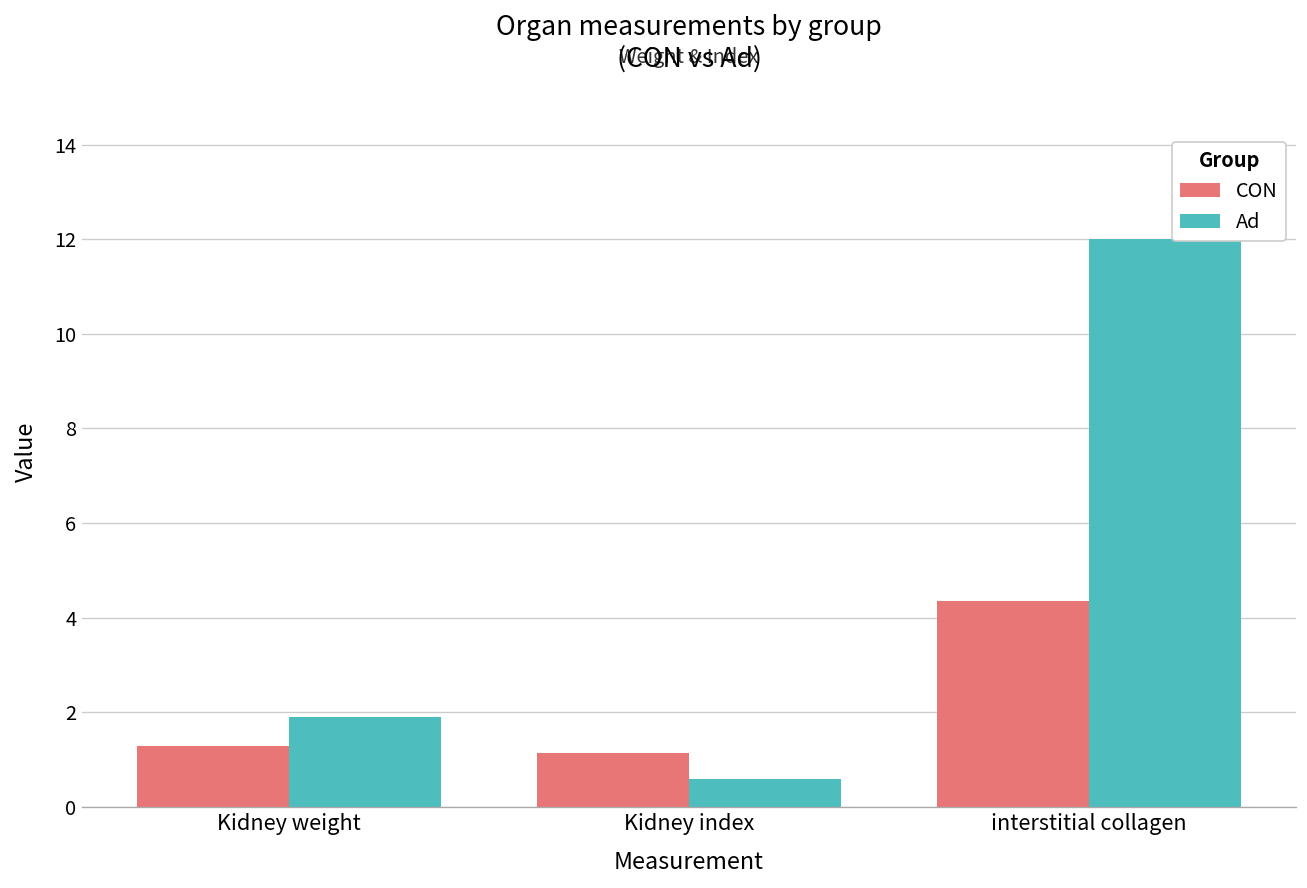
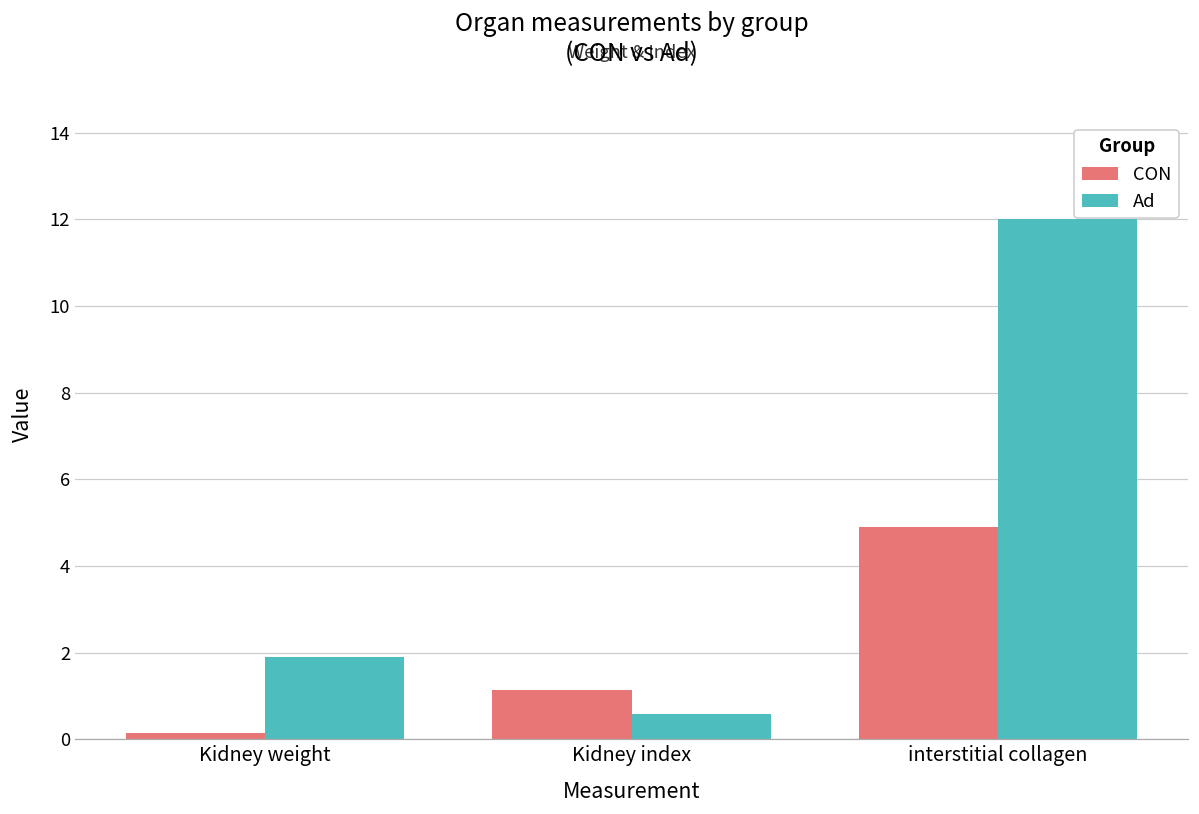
CON, Kidney weight: 1.3 -> 0.2
CON, interstitial collagen: 4.3 -> 4.9
